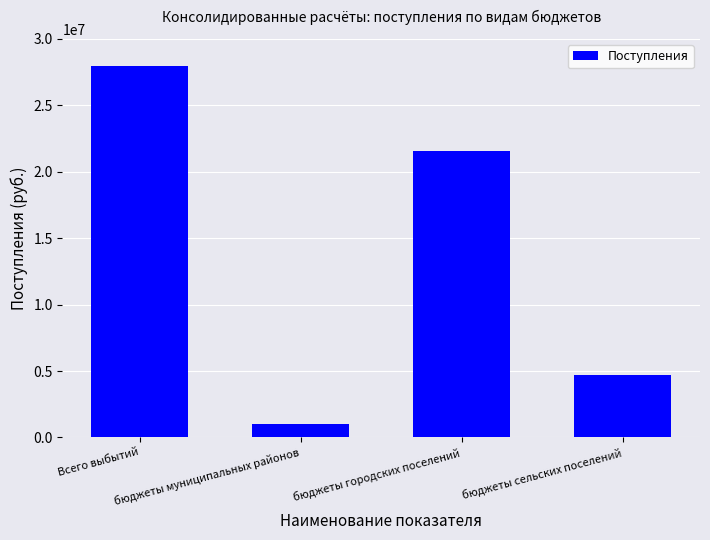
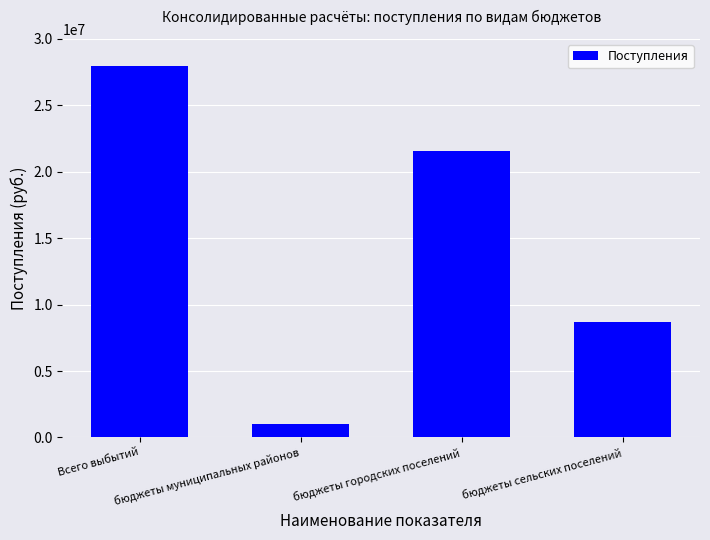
бюджеты сельских поселений: 4700000 -> 8700000
